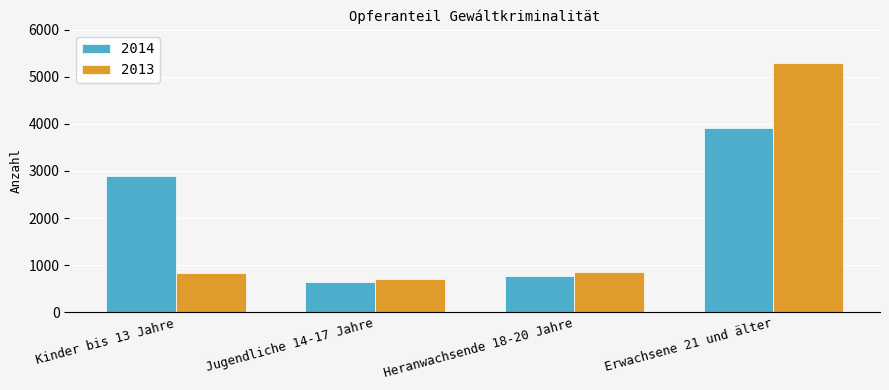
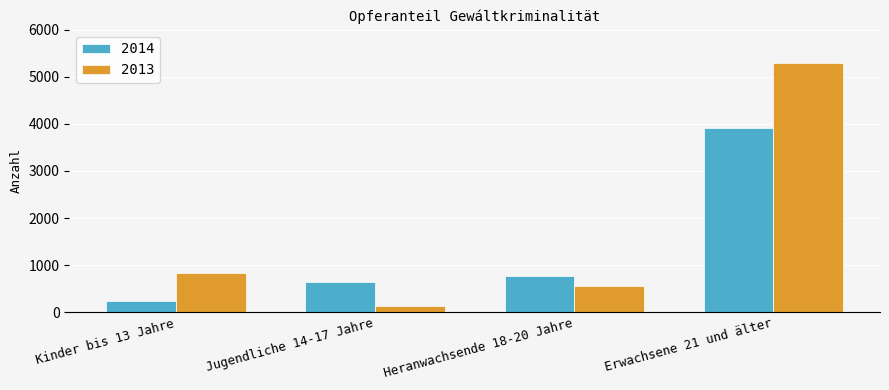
2014, Kinder bis 13 Jahre: 2900 -> 200
2013, Jugendliche 14-17 Jahre: 700 -> 100
2013, Heranwachsende 18-20 Jahre: 900 -> 600
